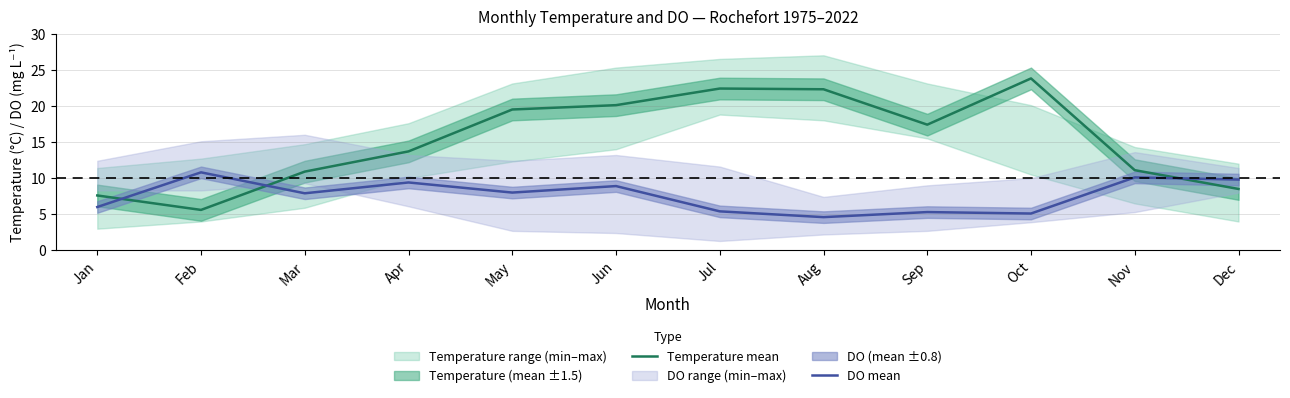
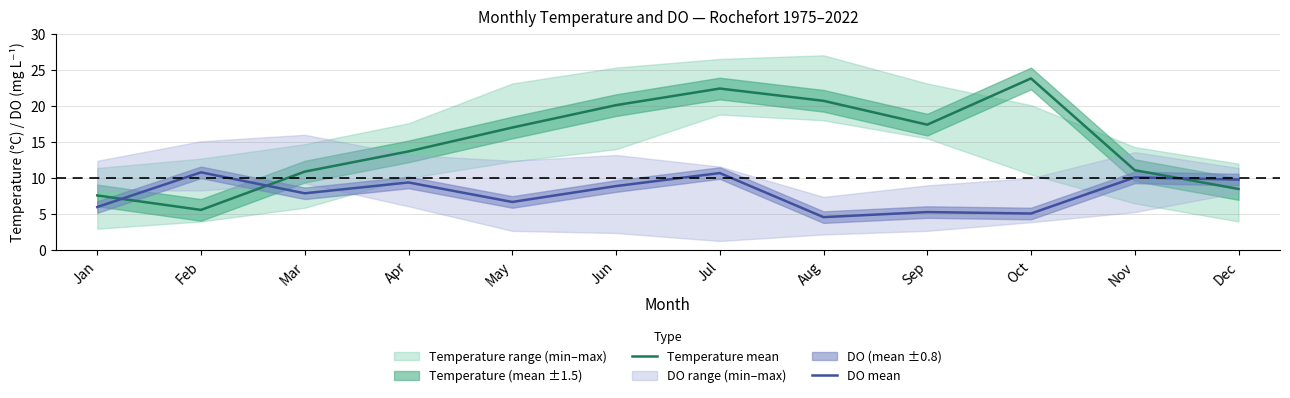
Temperature mean, May: 20 -> 17
DO mean, May: 8 -> 7
DO mean, Jul: 5 -> 11
Temperature mean, Aug: 22 -> 21
